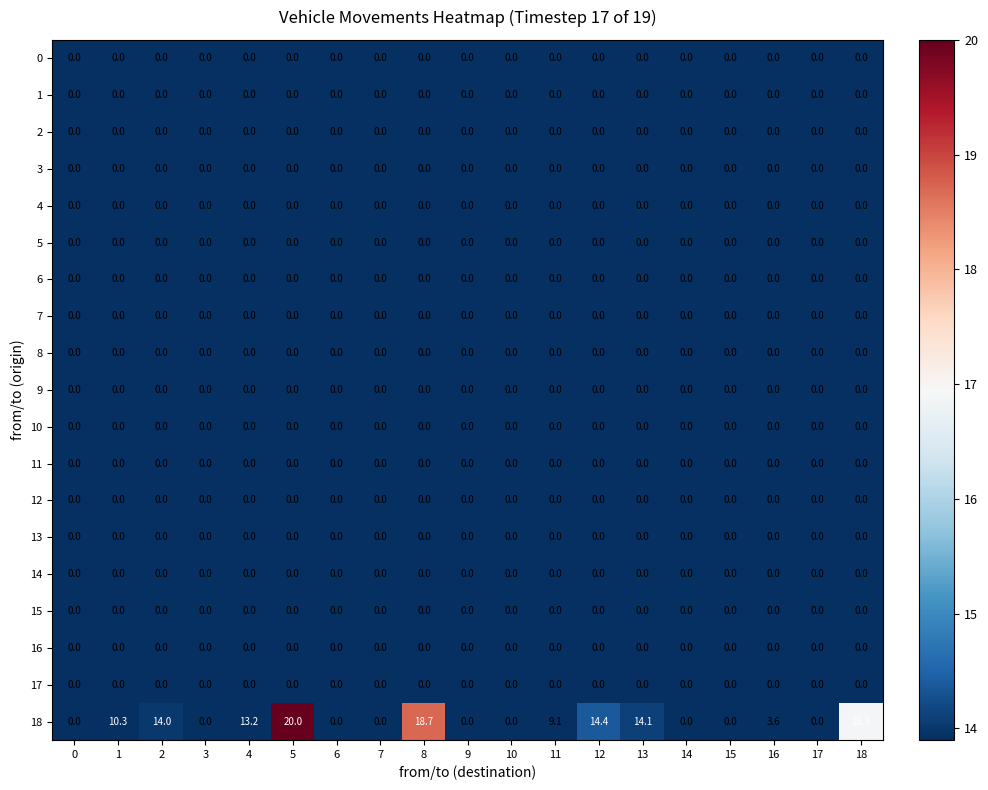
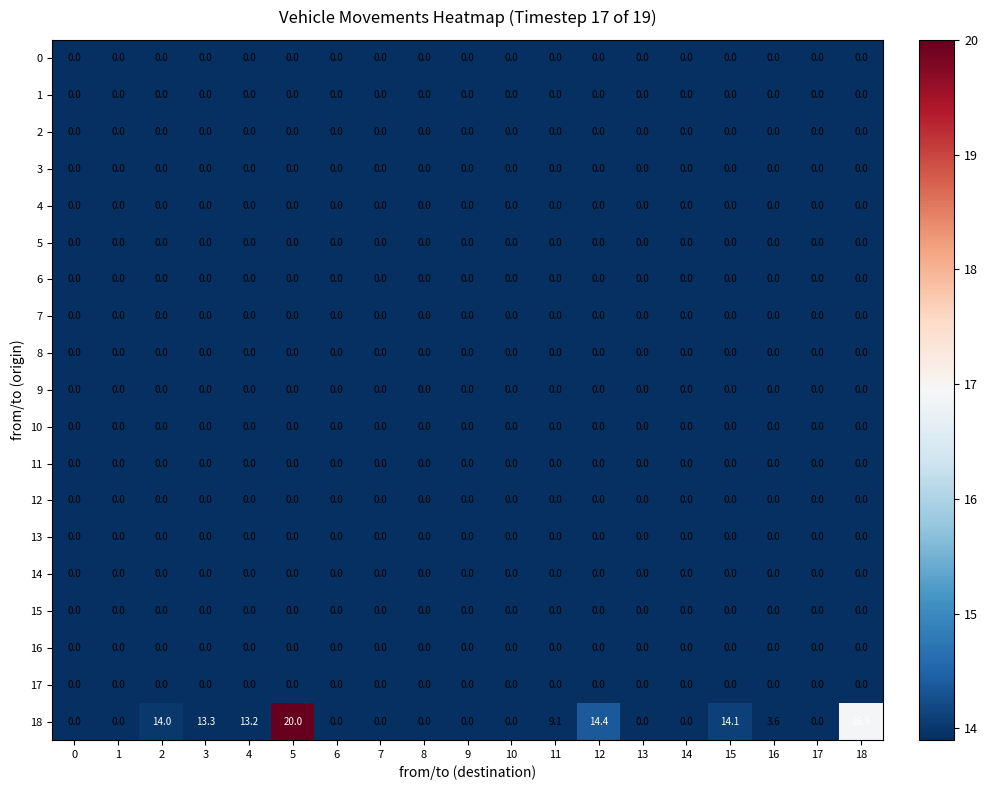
18, 1: 10.3 -> 0.0
18, 3: 0.0 -> 13.3
18, 8: 18.7 -> 0.0
18, 13: 14.1 -> 0.0
18, 15: 0.0 -> 14.1
